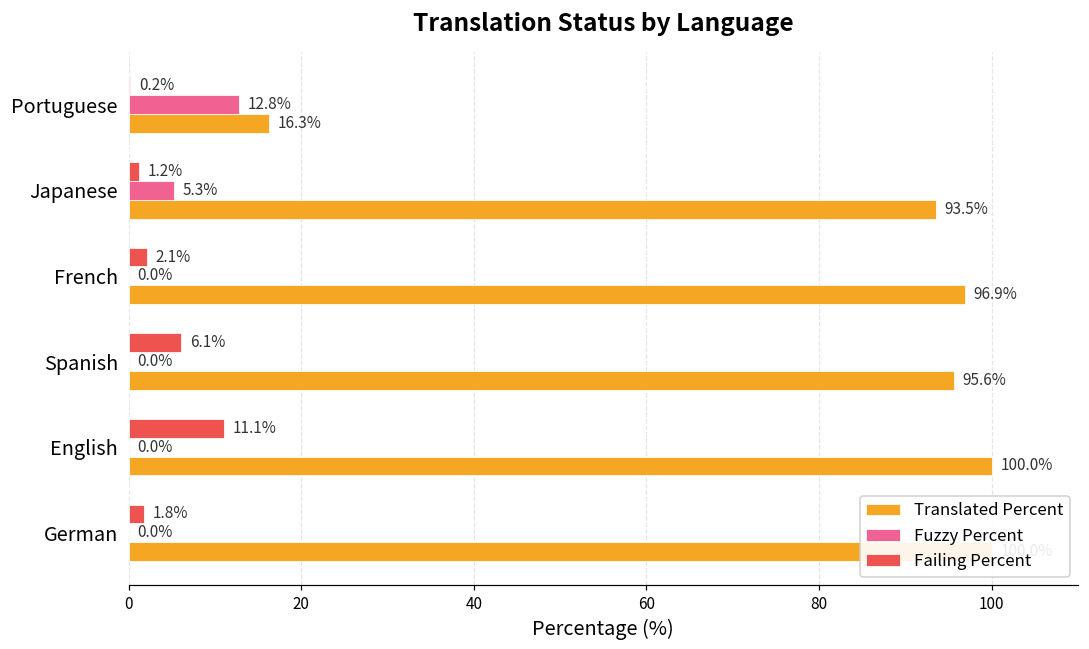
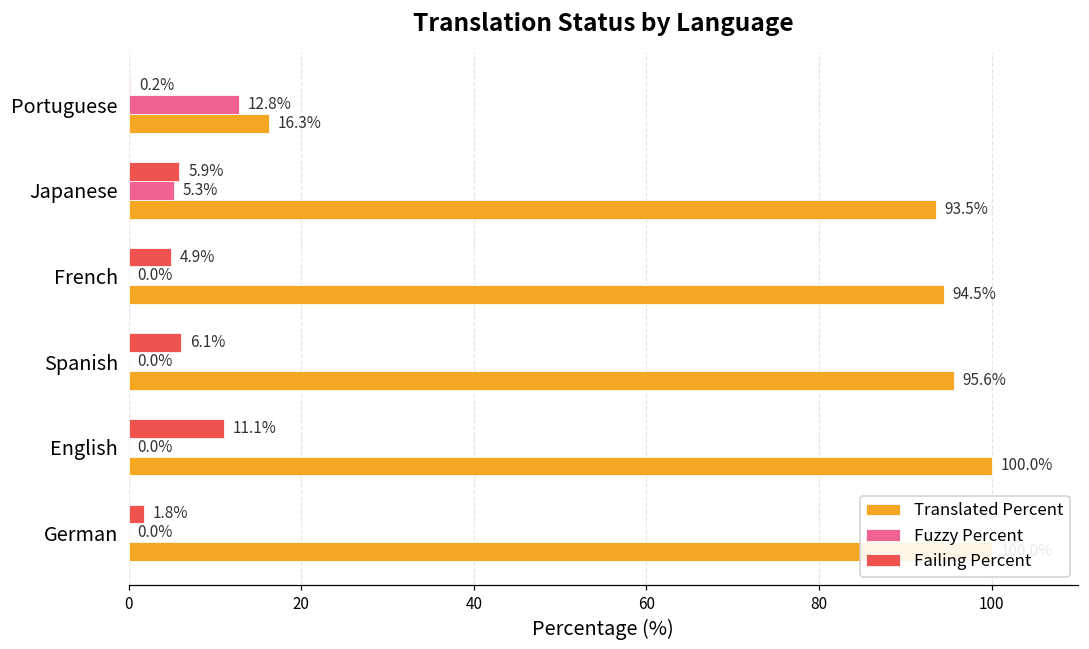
Failing Percent, Japanese: 1.2% -> 5.9%
Failing Percent, French: 2.1% -> 4.9%
Translated Percent, French: 96.9% -> 94.5%
